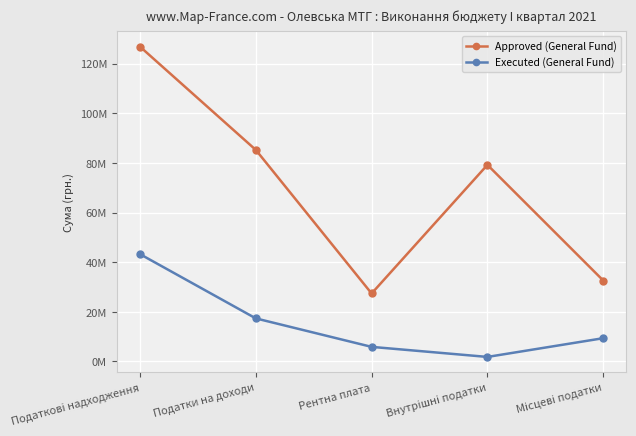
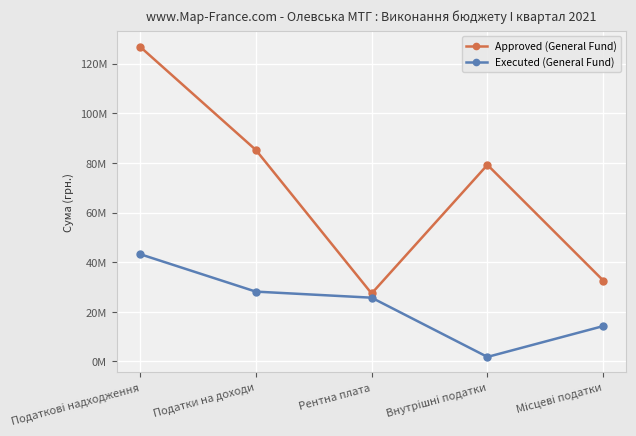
Executed (General Fund), Податки на доходи: 17000000 -> 28000000
Executed (General Fund), Рентна плата: 6000000 -> 26000000
Executed (General Fund), Місцеві податки: 9000000 -> 14000000
